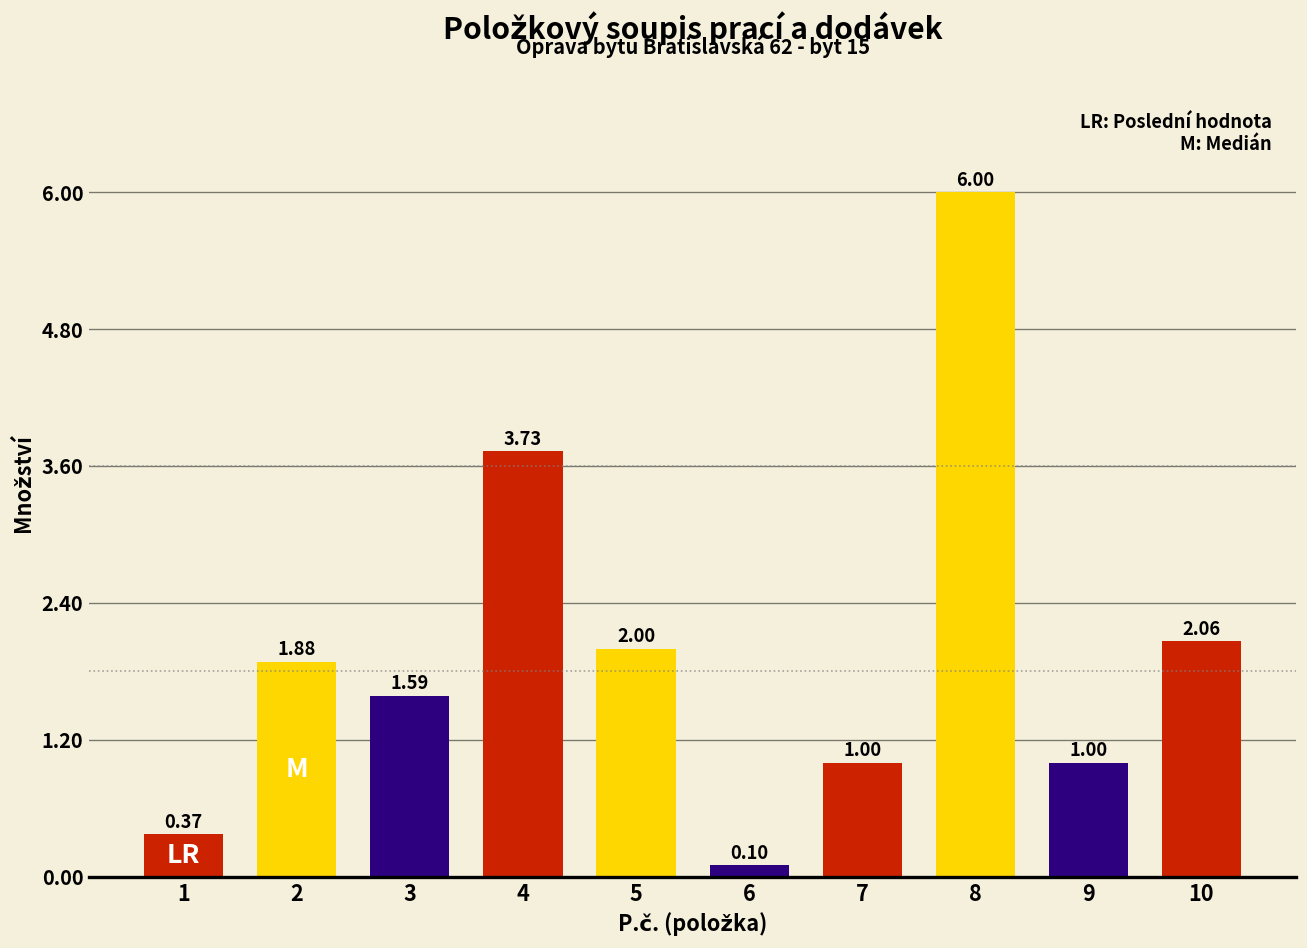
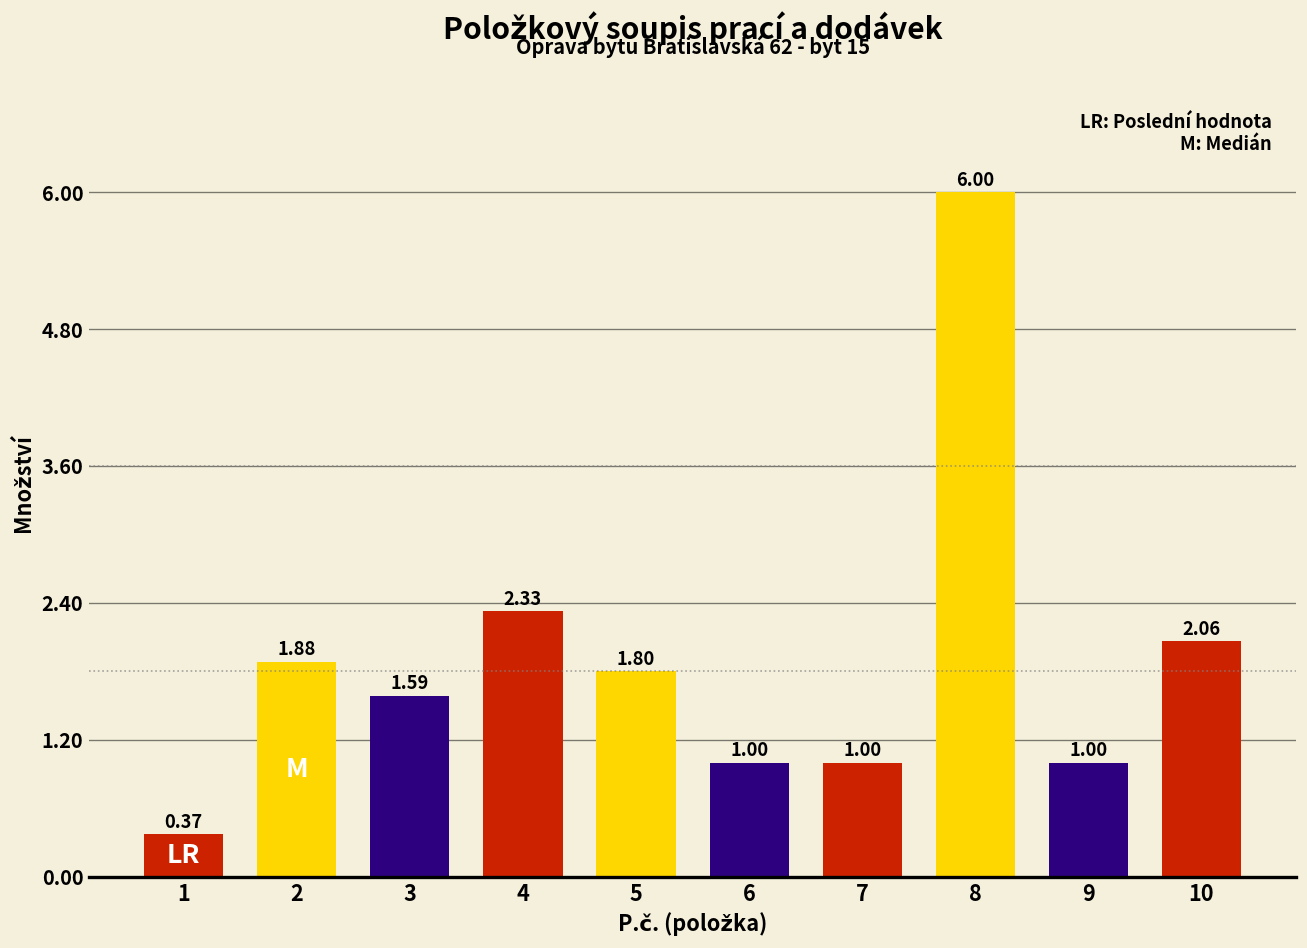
4: 3.73 -> 2.33
5: 2.00 -> 1.80
6: 0.10 -> 1.00
